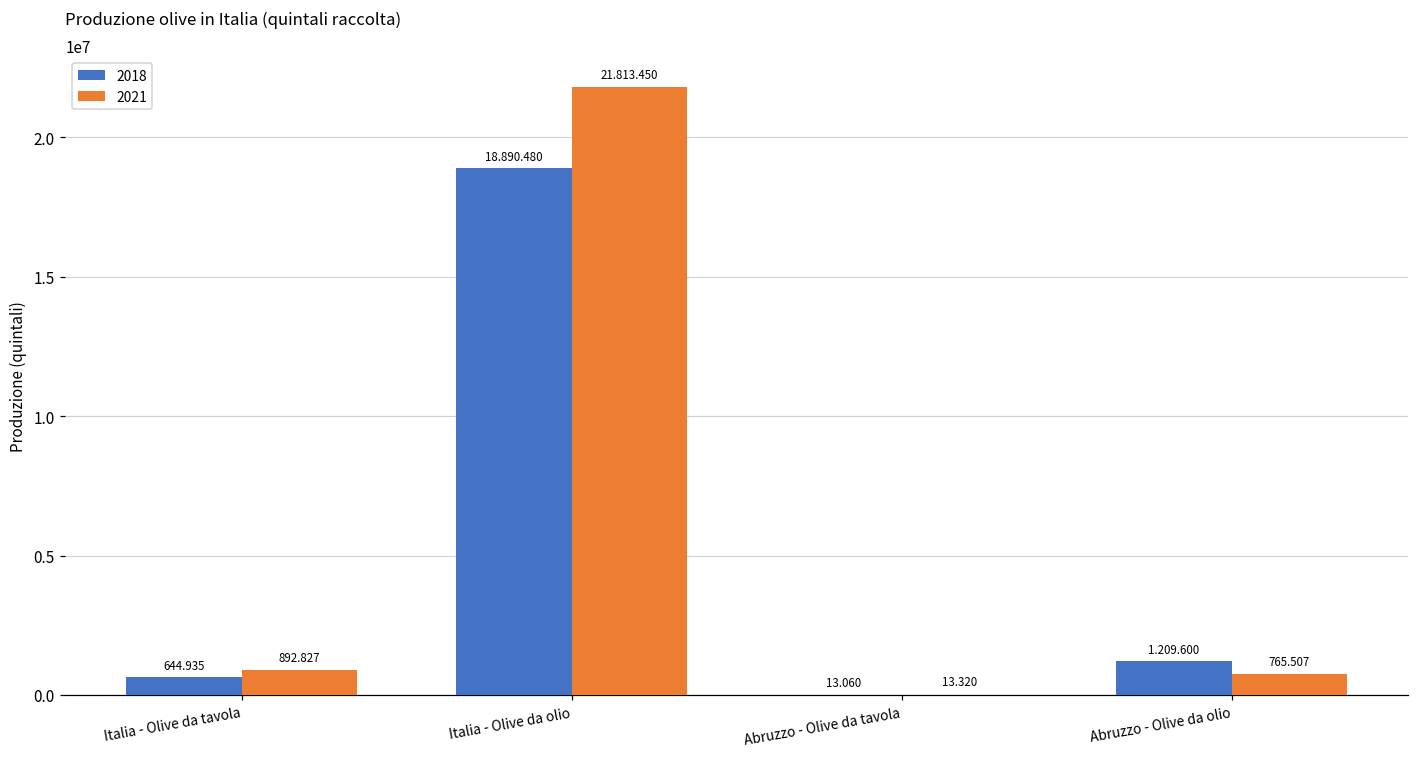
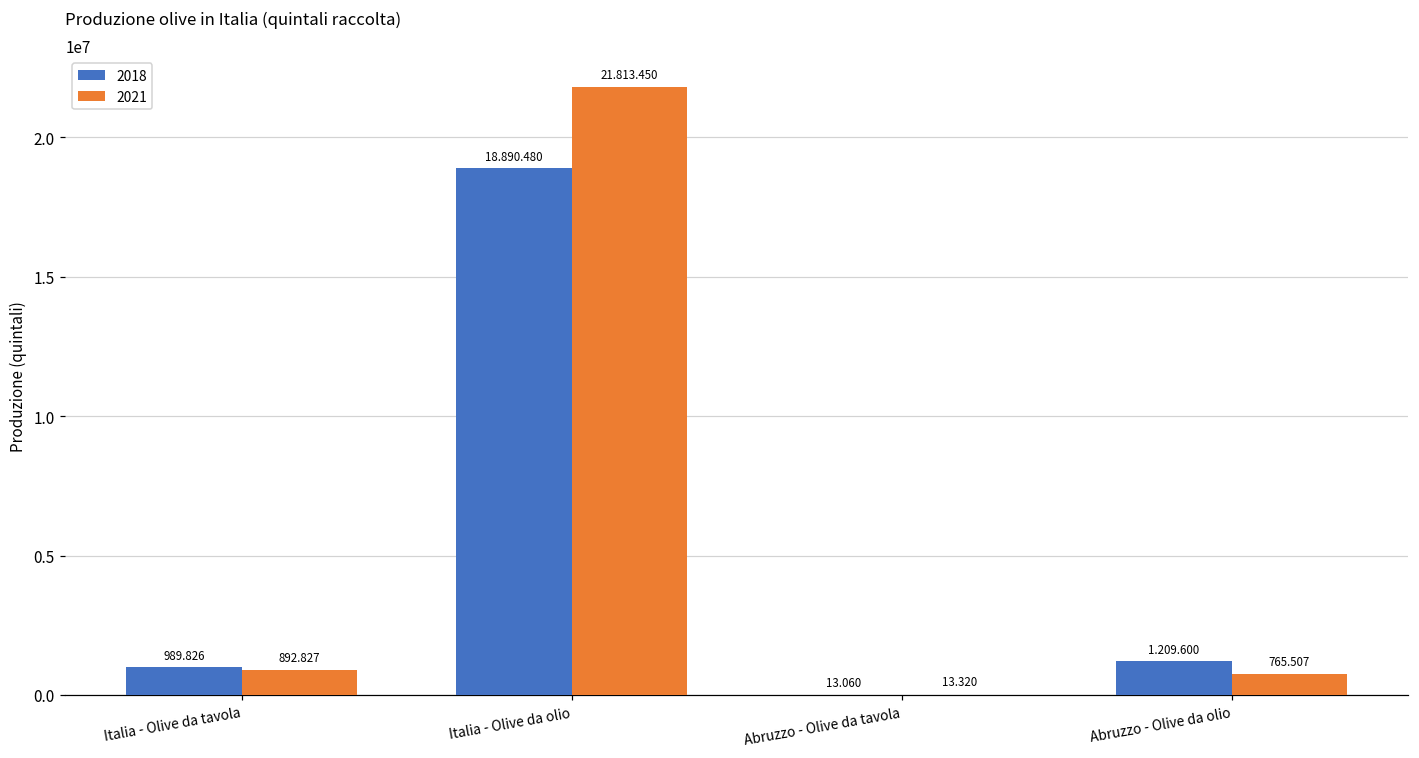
2018, Italia - Olive da tavola: 644.935 -> 989.826
